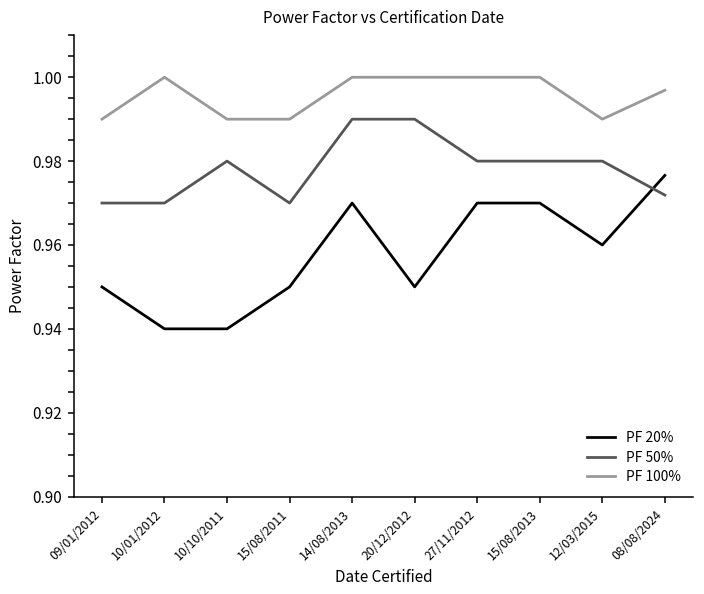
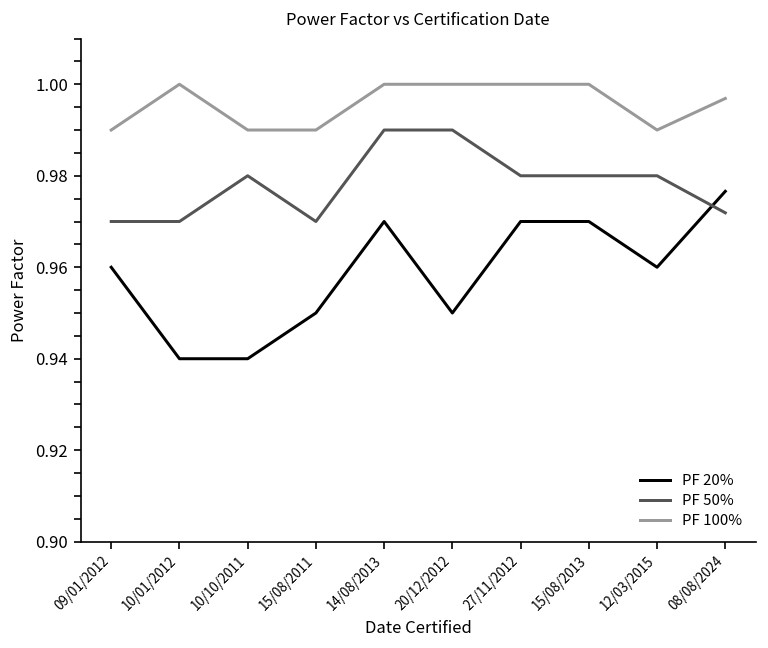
PF 20%, 09/01/2012: 0.95 -> 0.96
